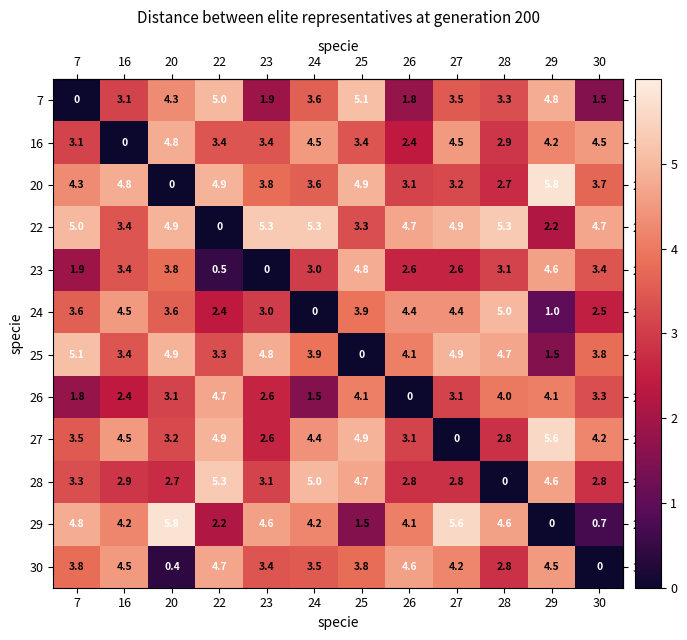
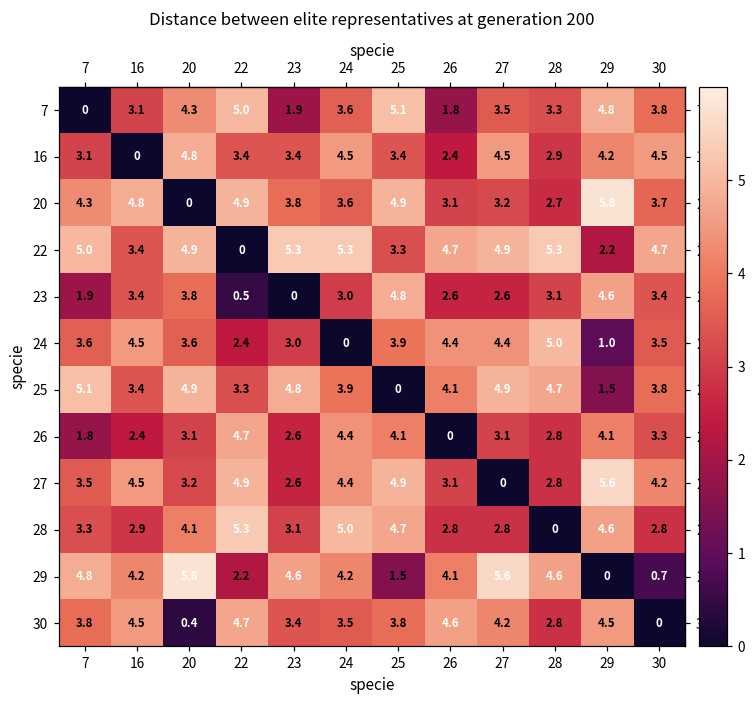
7, 30: 1.5 -> 3.8
24, 30: 2.5 -> 3.5
26, 24: 1.5 -> 4.4
26, 28: 4.0 -> 2.8
28, 20: 2.7 -> 4.1
